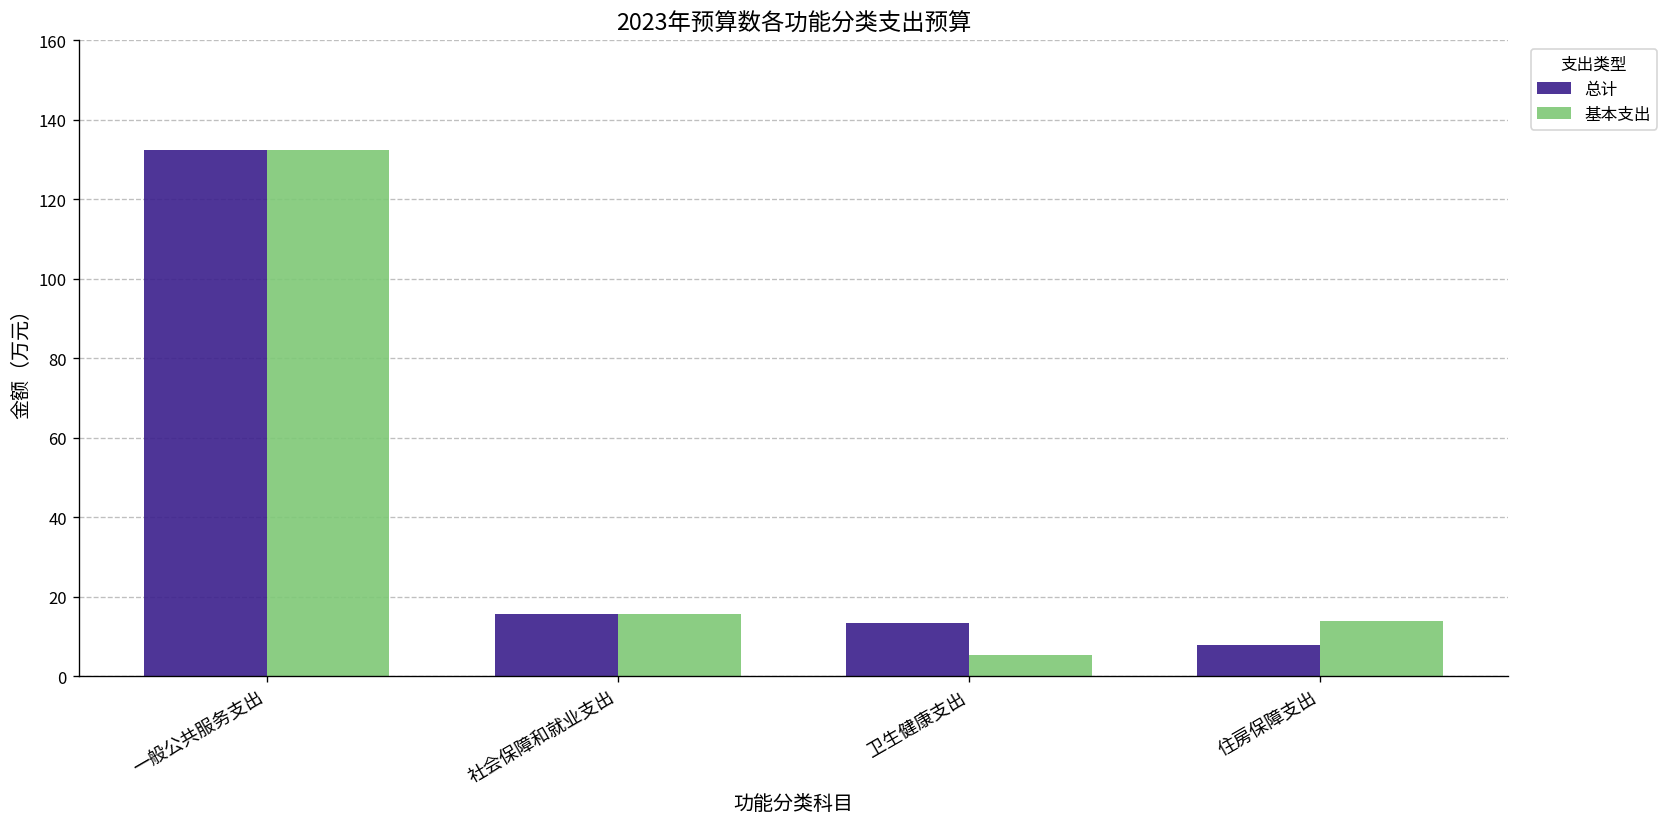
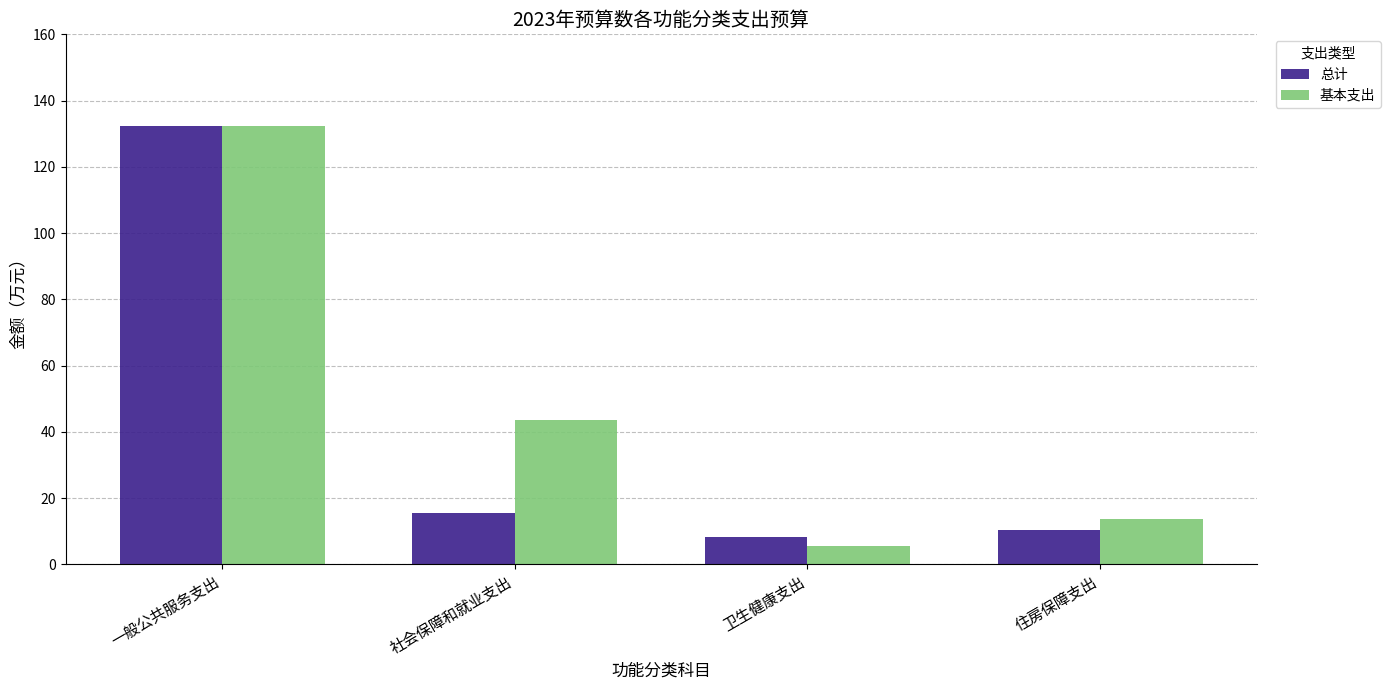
基本支出, 社会保障和就业支出: 16 -> 44
总计, 卫生健康支出: 13 -> 8
总计, 住房保障支出: 8 -> 10
